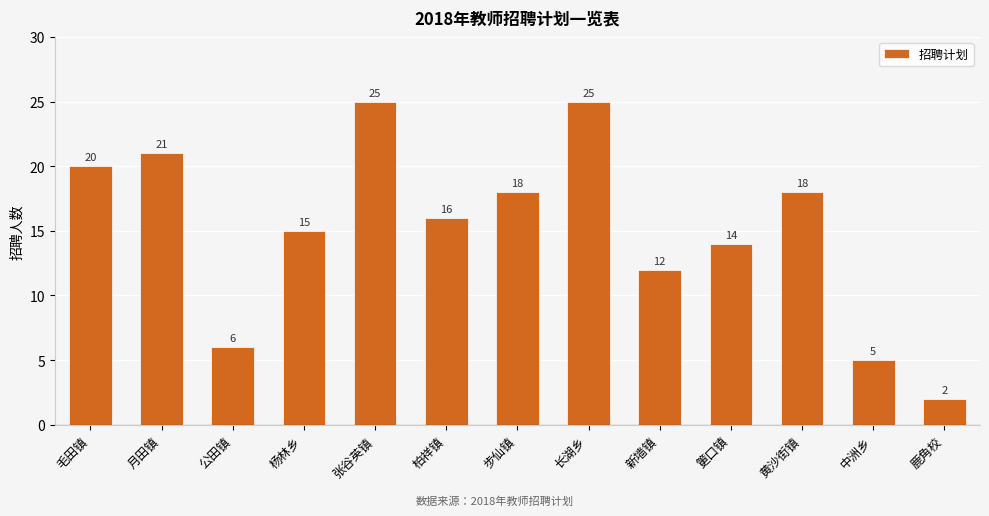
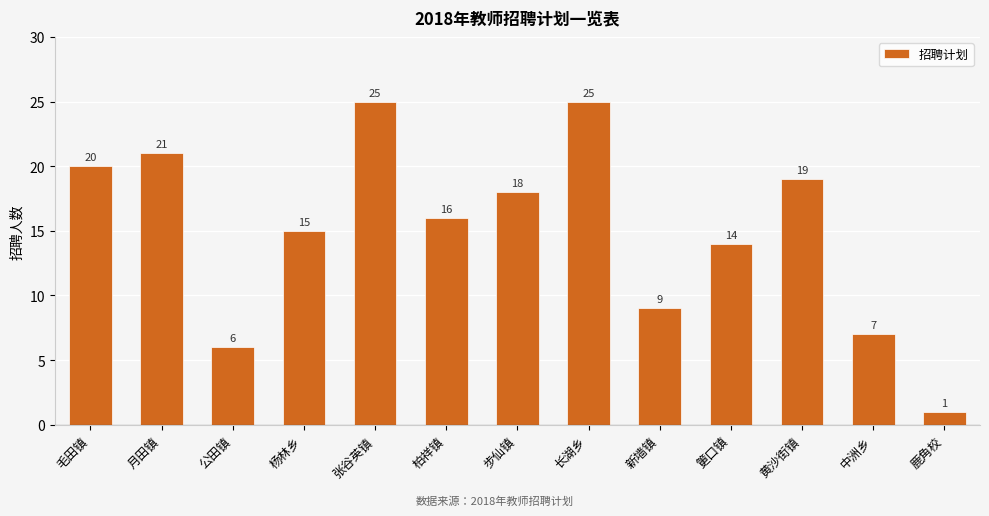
新墙镇: 12 -> 9
黄沙街镇: 18 -> 19
中洲乡: 5 -> 7
鹿角校: 2 -> 1
